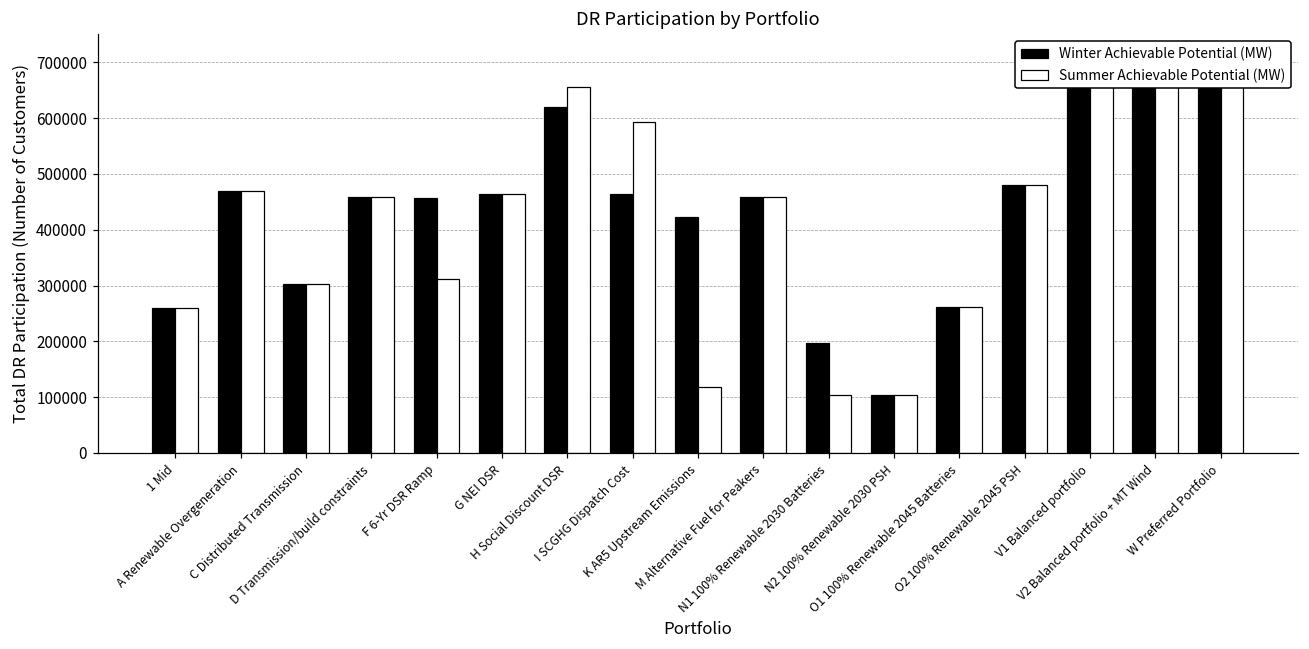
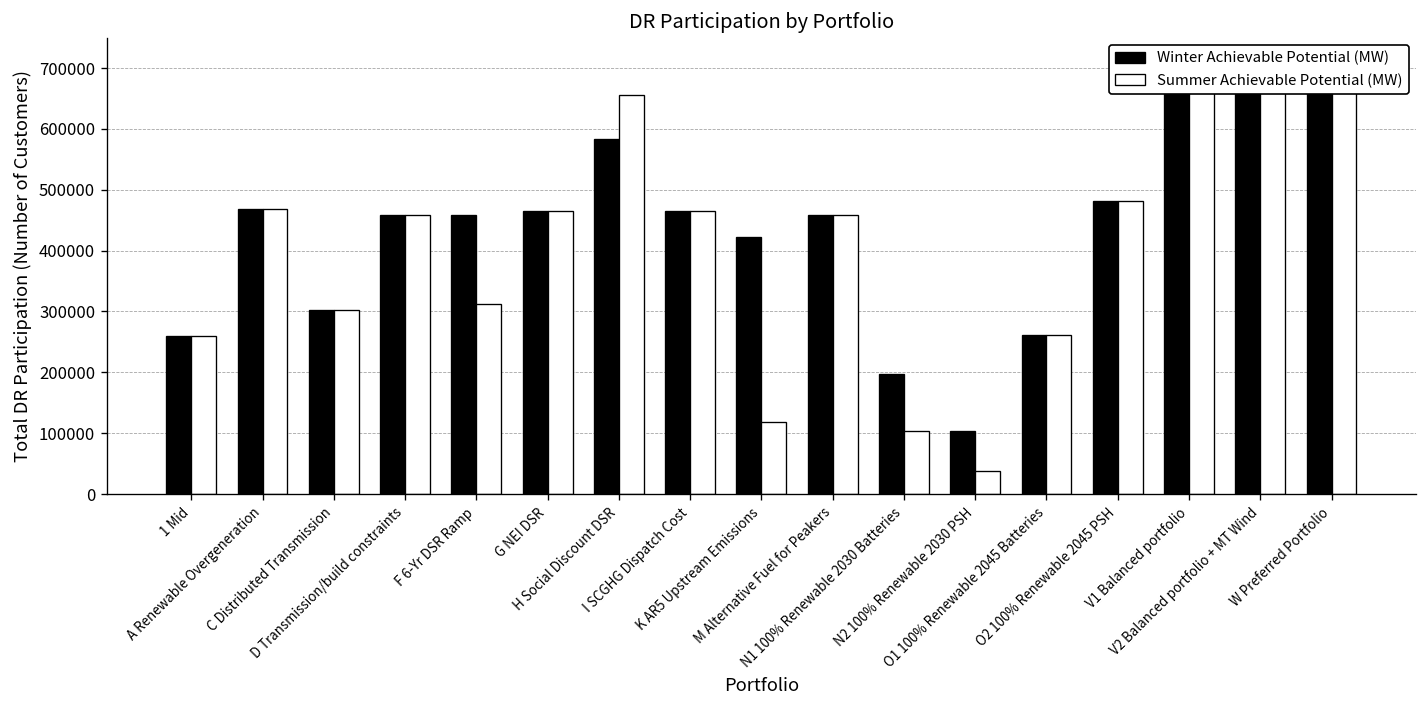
Winter Achievable Potential (MW), H Social Discount DSR: 620000 -> 580000
Summer Achievable Potential (MW), I SCGHG Dispatch Cost: 590000 -> 460000
Summer Achievable Potential (MW), N2 100% Renewable 2030 PSH: 100000 -> 40000
